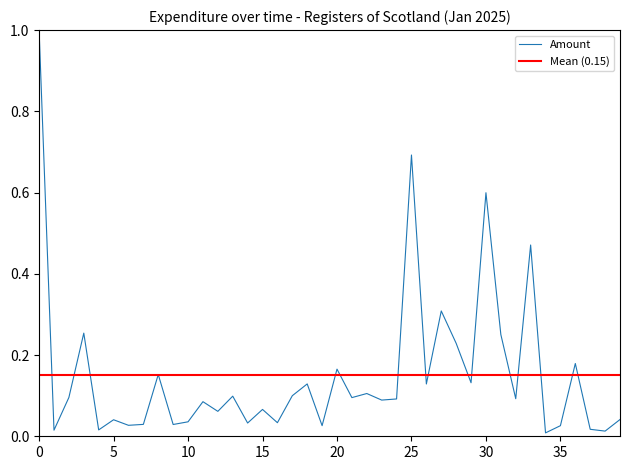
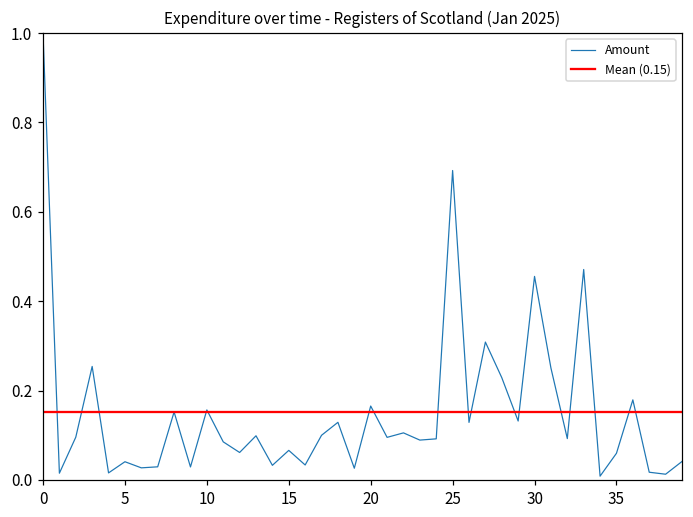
10: 0.04 -> 0.16
30: 0.60 -> 0.46
35: 0.03 -> 0.06
